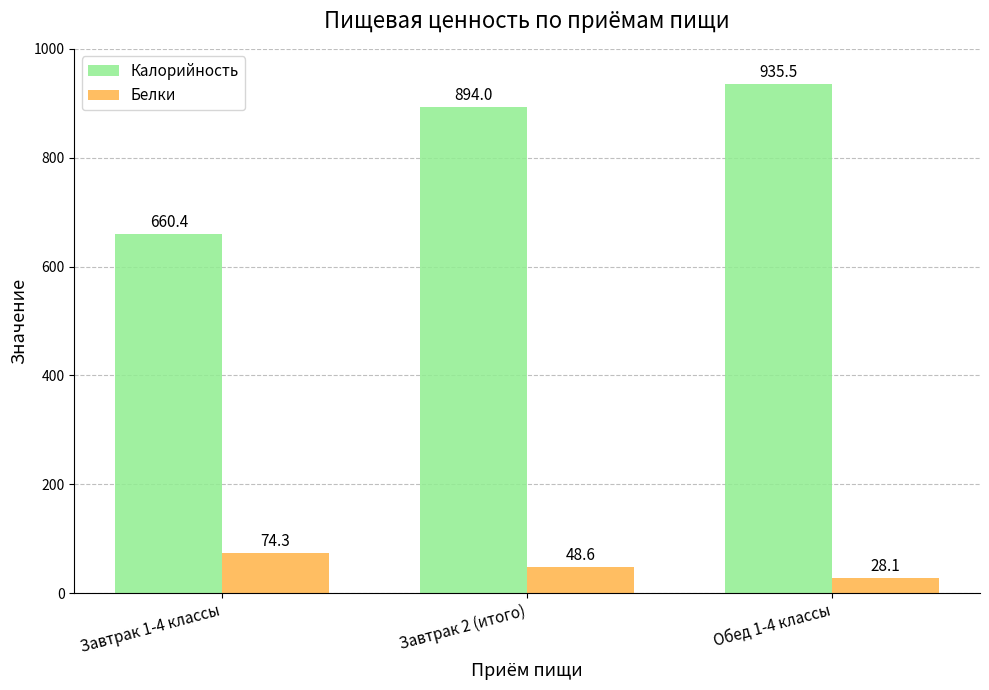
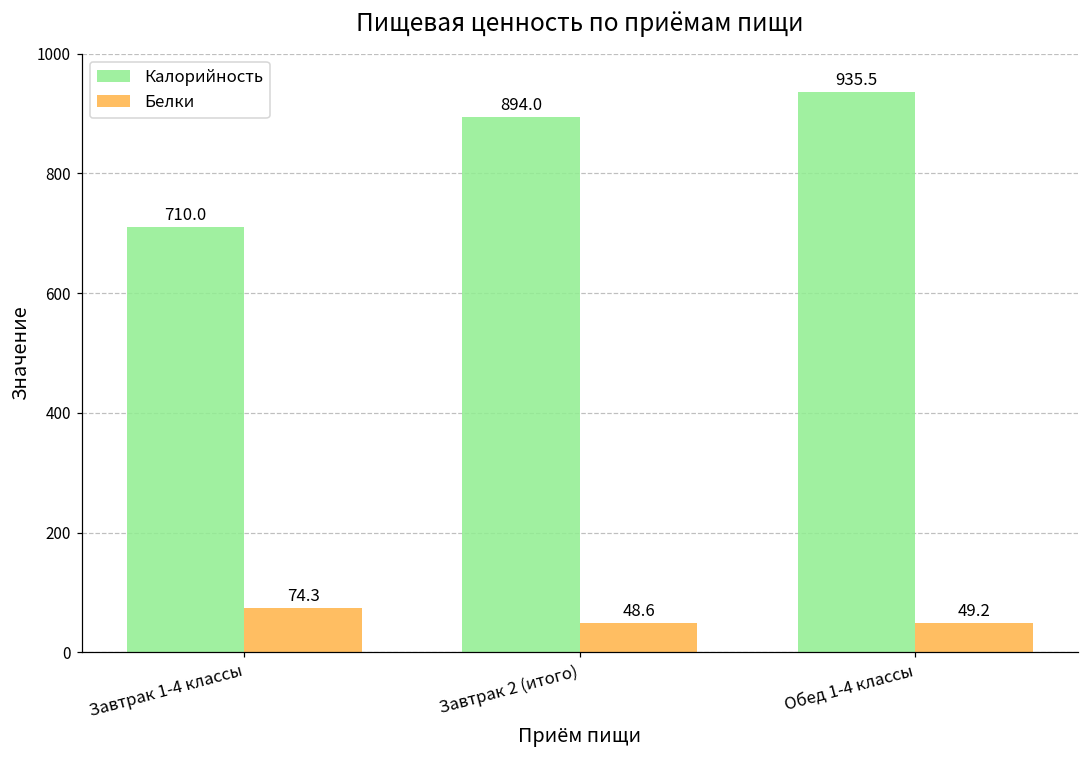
Калорийность, Завтрак 1-4 классы: 660.4 -> 710.0
Белки, Обед 1-4 классы: 28.1 -> 49.2
